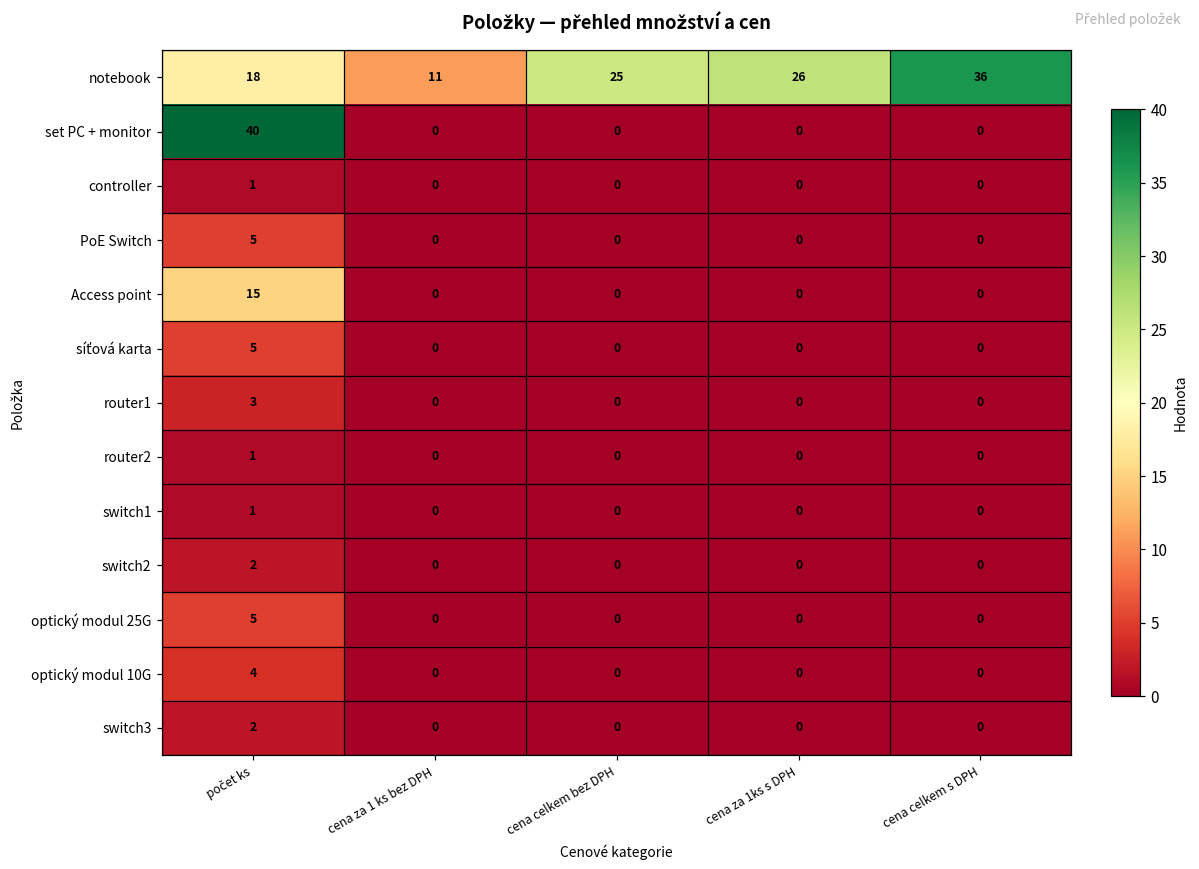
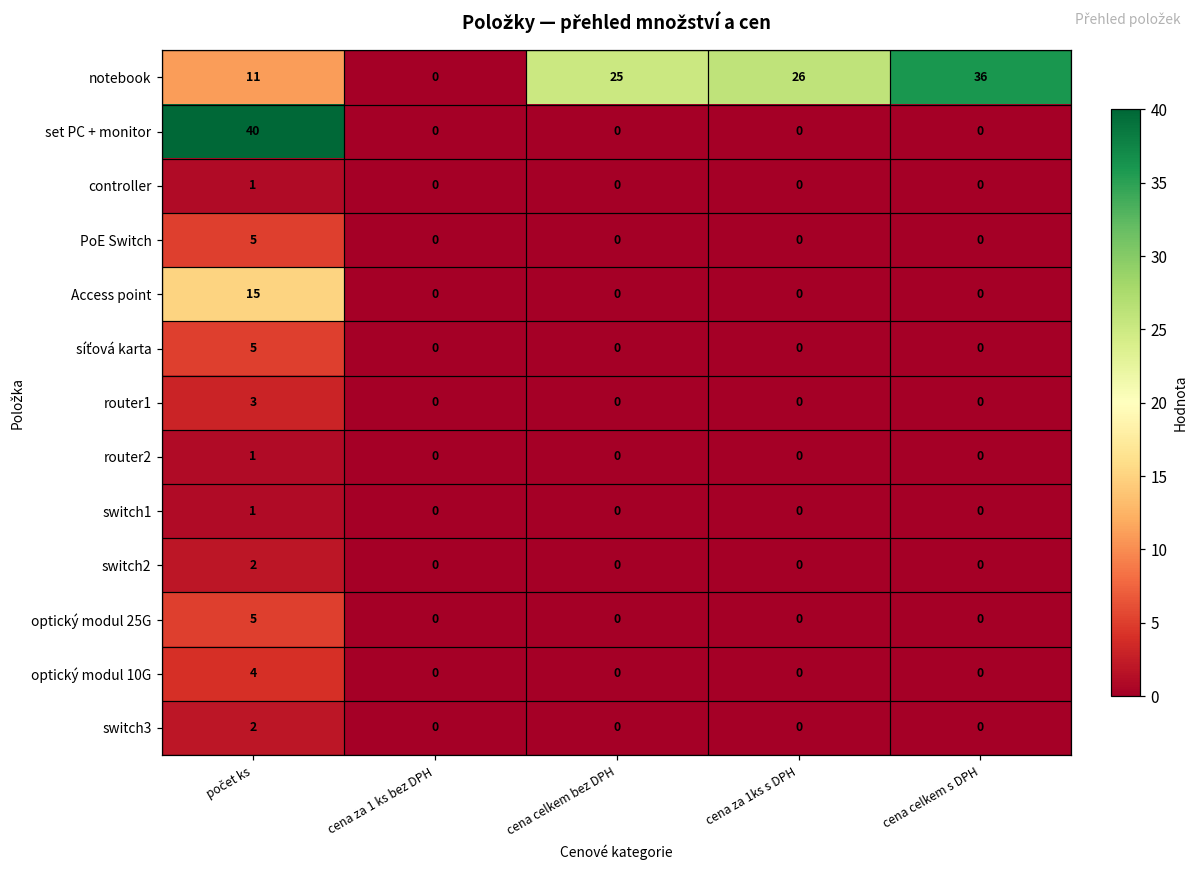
notebook, počet ks: 18 -> 11
notebook, cena za 1 ks bez DPH: 11 -> 0
